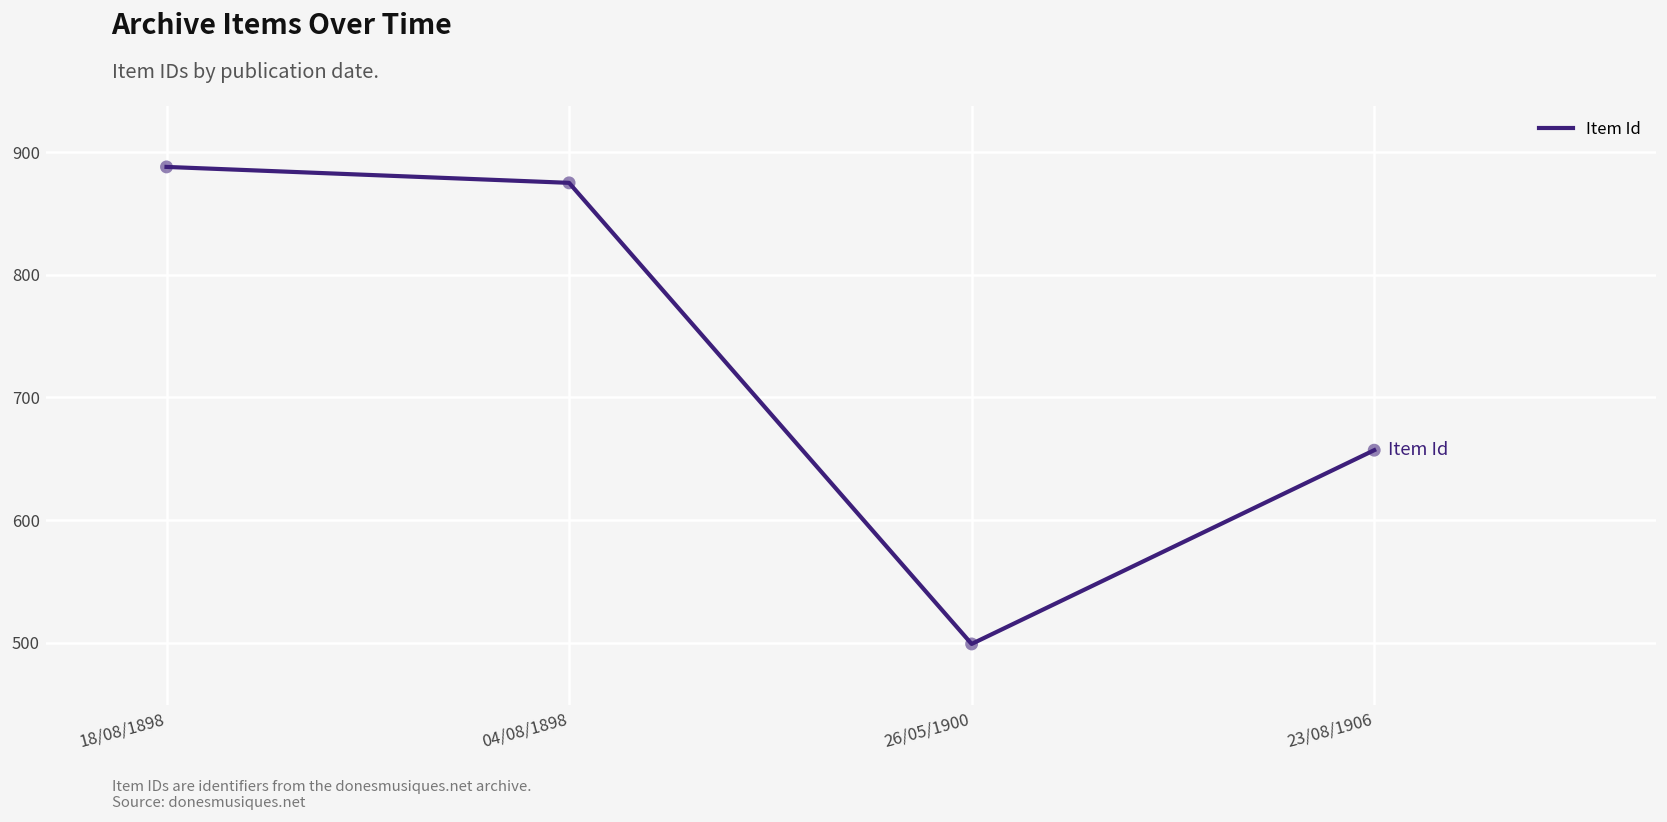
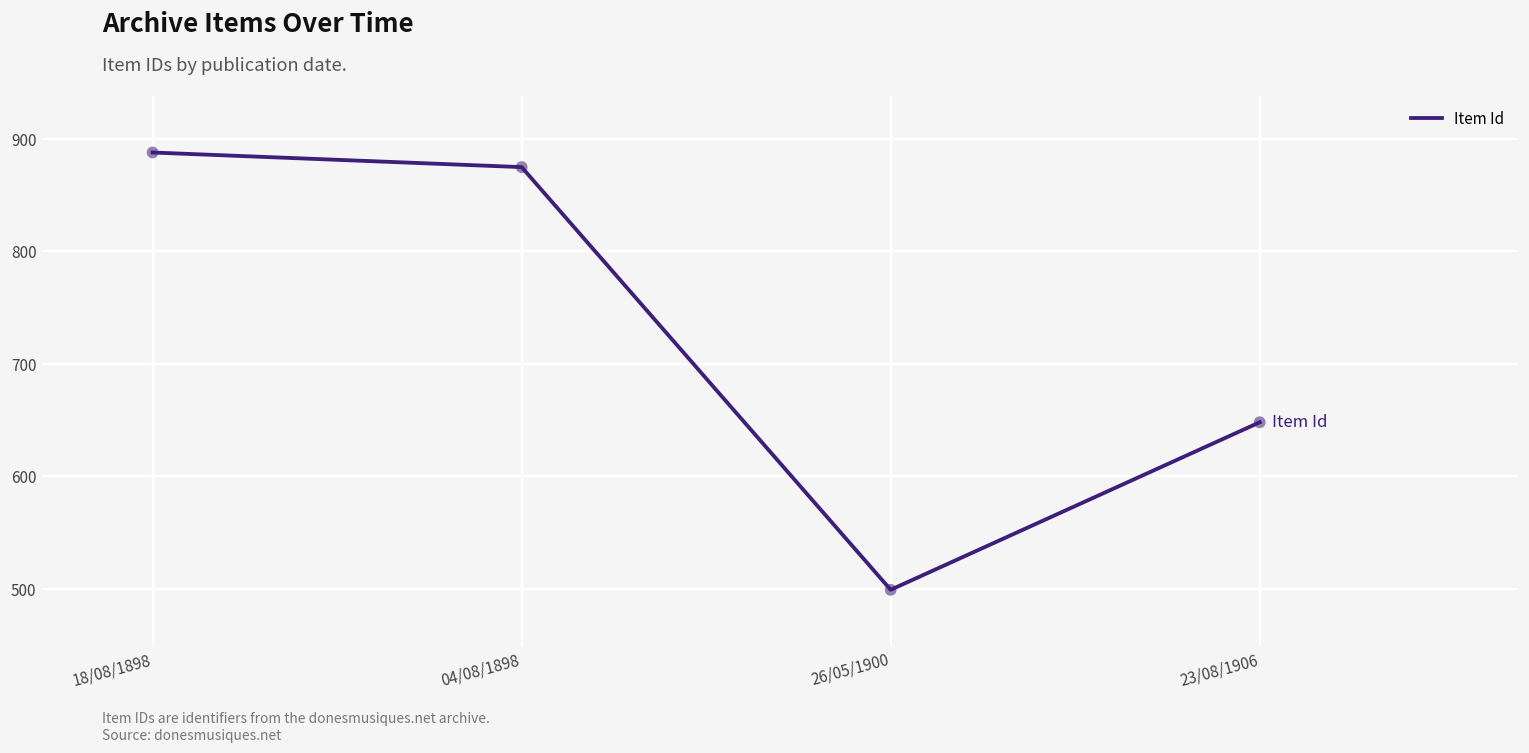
23/08/1906: 657 -> 648
